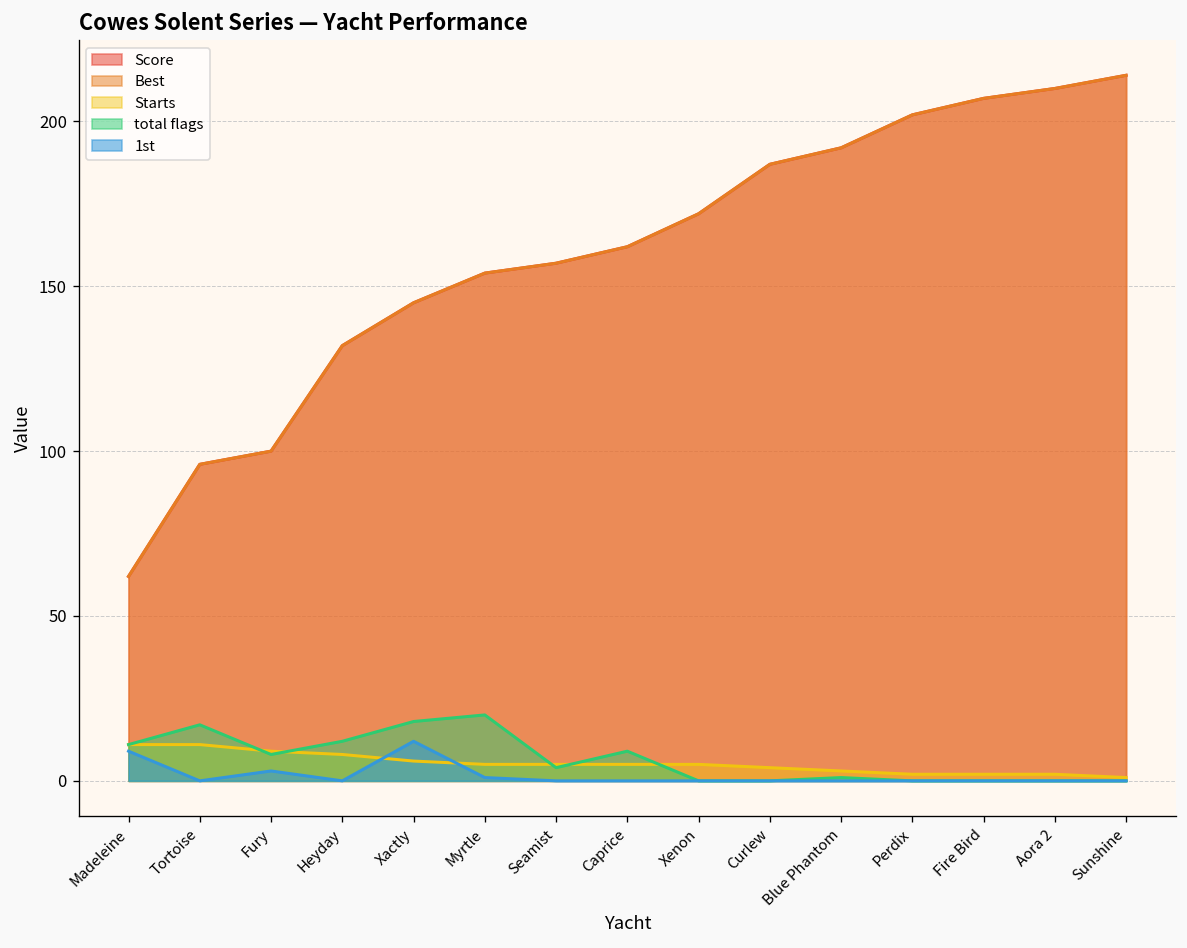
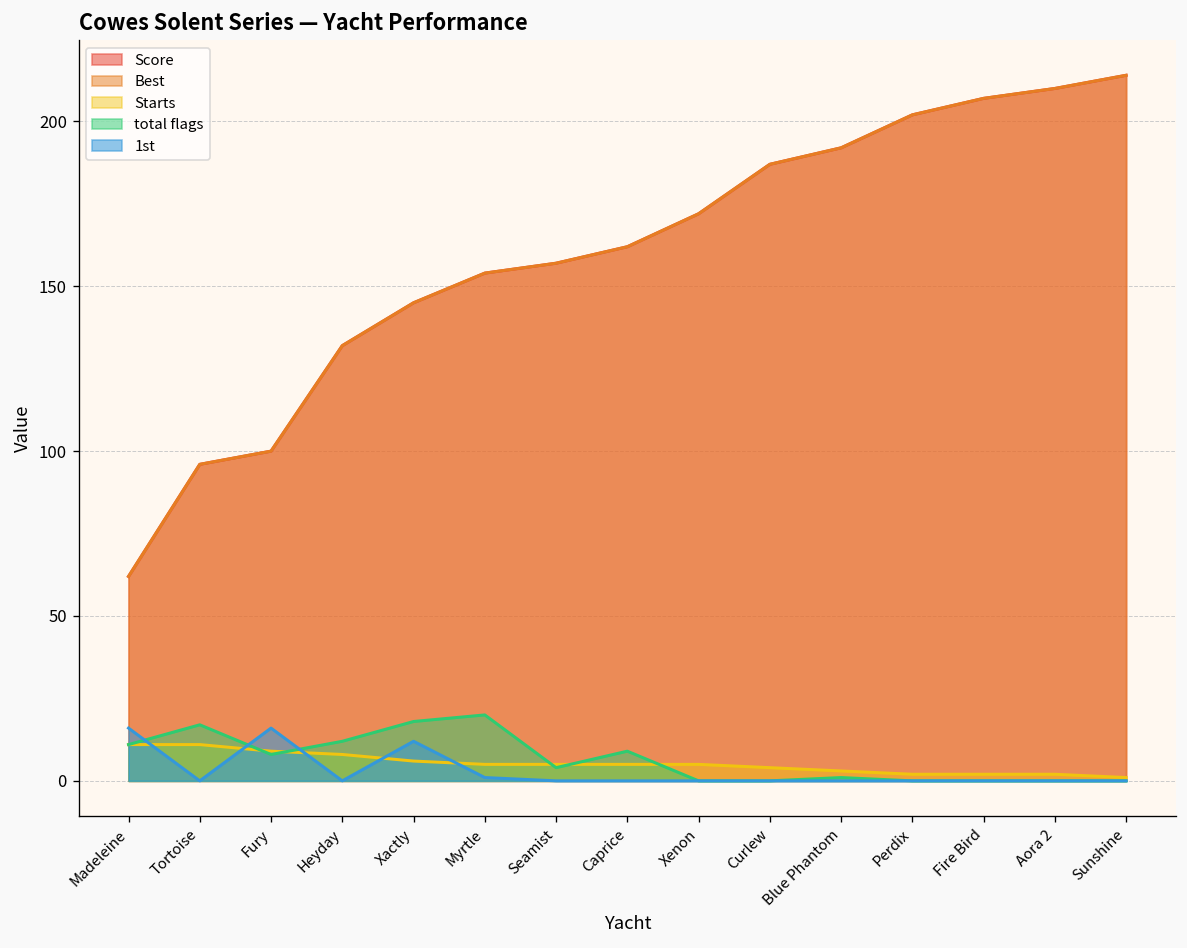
1st, Madeleine: 9 -> 16
1st, Fury: 3 -> 16
